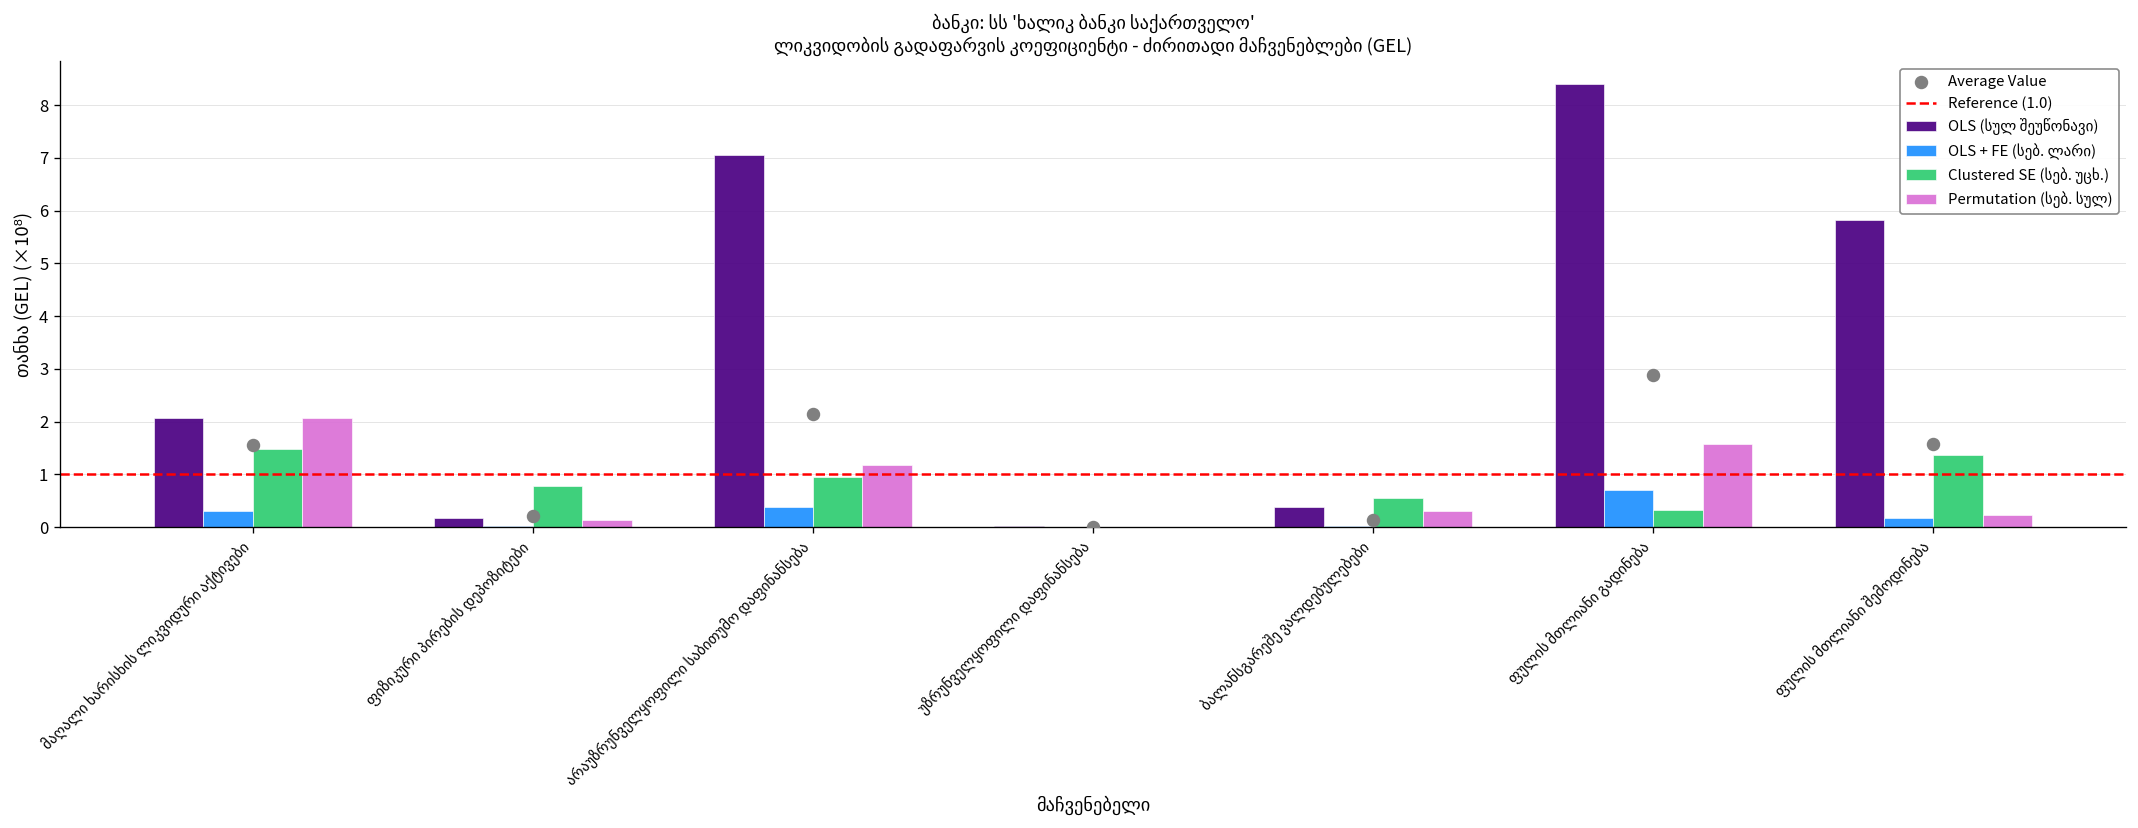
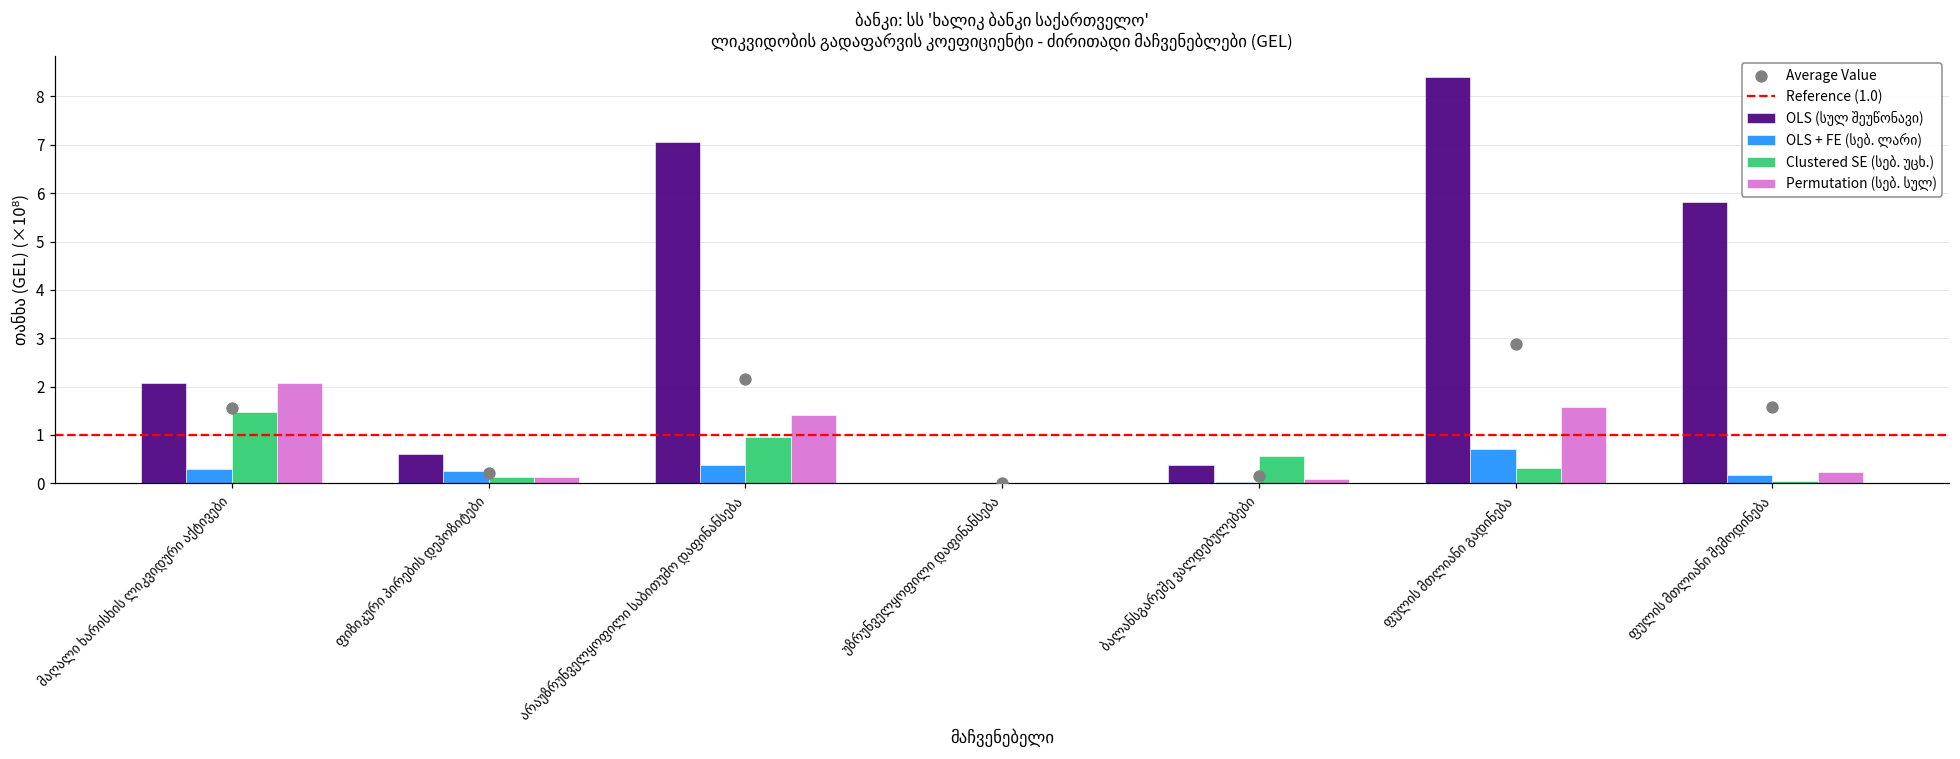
OLS (სულ შეუწონავი), ფიზიკური პირების დეპოზიტები: 0.2 -> 0.6
OLS + FE (სებ. ლარი), ფიზიკური პირების დეპოზიტები: 0.0 -> 0.3
Clustered SE (სებ. უცხ.), ფიზიკური პირების დეპოზიტები: 0.8 -> 0.1
Permutation (სებ. სულ), არაუზრუნველყოფილი საბითუმო დაფინანსება: 1.2 -> 1.4
Permutation (სებ. სულ), ბალანსგარეშე ვალდებულებები: 0.3 -> 0.1
Clustered SE (სებ. უცხ.), ფულის მთლიანი შემოდინება: 1.4 -> 0.1
